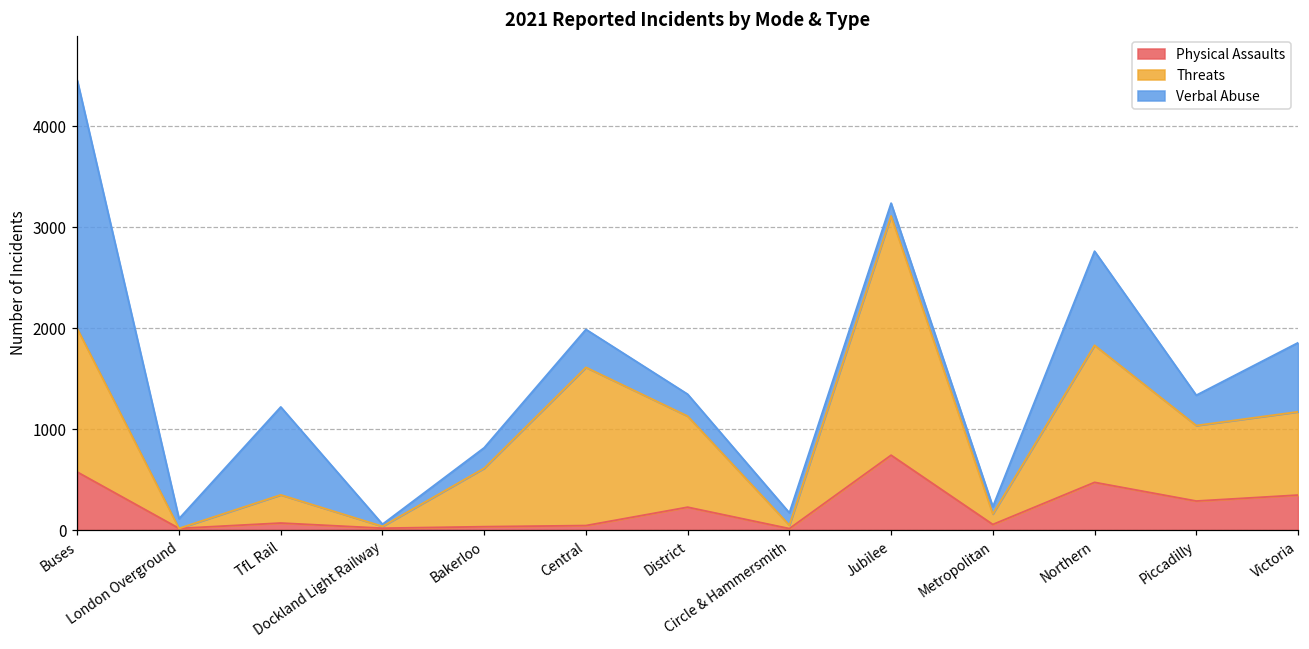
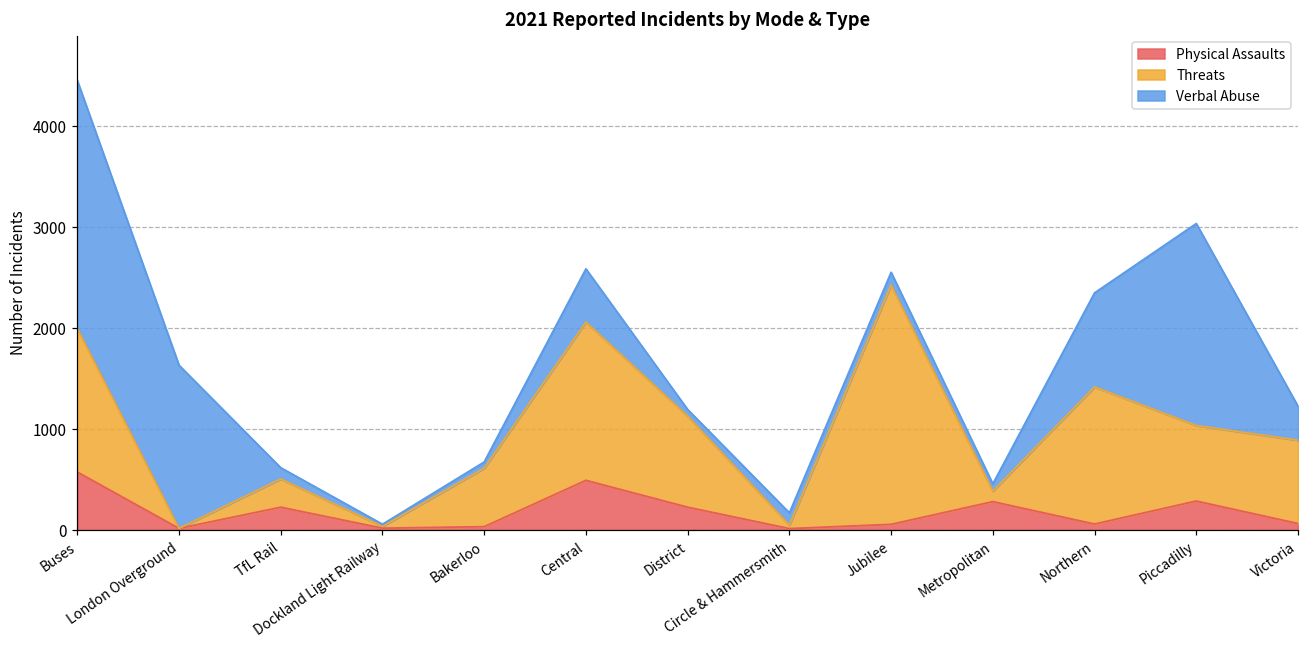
Verbal Abuse, London Overground: 100 -> 1600
Physical Assaults, TfL Rail: 100 -> 200
Verbal Abuse, TfL Rail: 900 -> 100
Verbal Abuse, Bakerloo: 200 -> 100
Physical Assaults, Central: 0 -> 500
Verbal Abuse, Central: 400 -> 500
Verbal Abuse, District: 200 -> 100
Physical Assaults, Jubilee: 700 -> 100
Physical Assaults, Metropolitan: 100 -> 300
Physical Assaults, Northern: 500 -> 100
Verbal Abuse, Piccadilly: 300 -> 2000
Physical Assaults, Victoria: 300 -> 100
Verbal Abuse, Victoria: 700 -> 300
